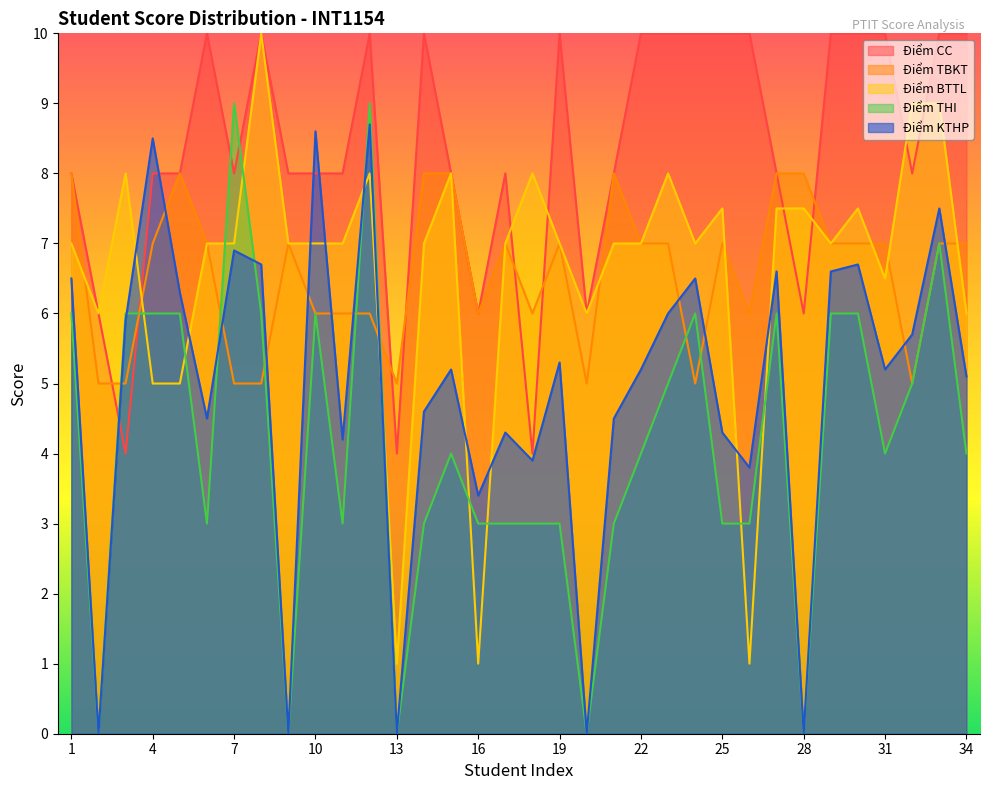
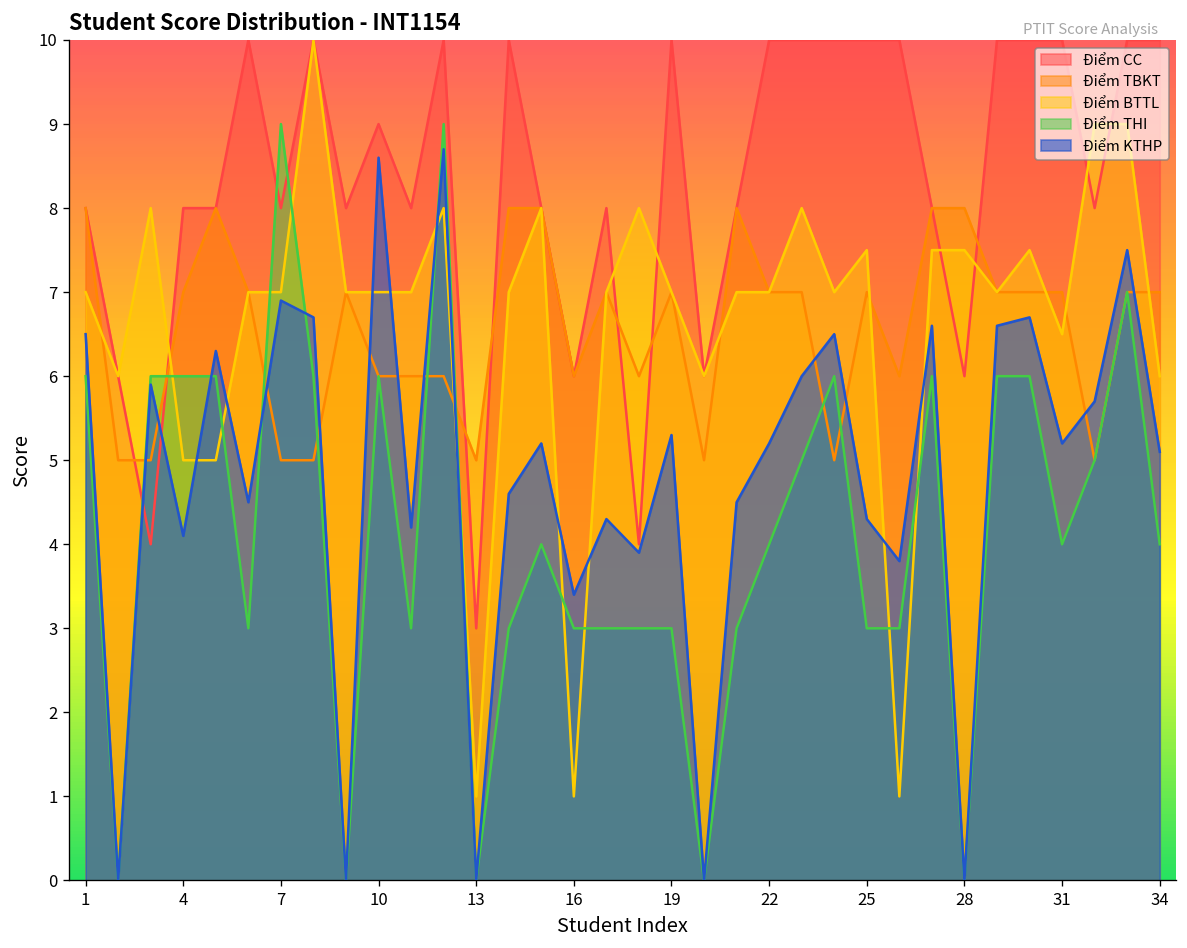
Điểm KTHP, 4: 8.5 -> 4.1
Điểm CC, 10: 8 -> 9
Điểm CC, 13: 4 -> 3
